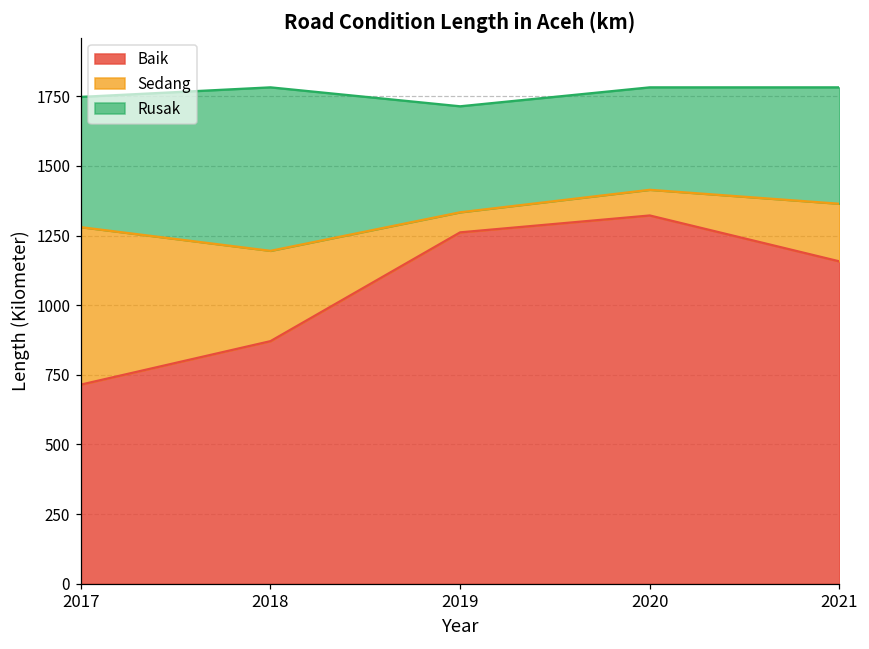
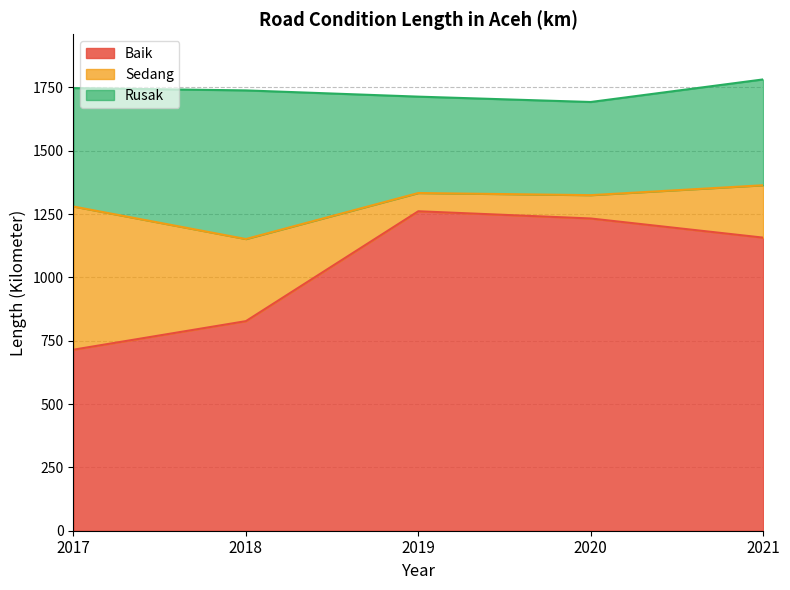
Baik, 2018: 870 -> 830
Baik, 2020: 1320 -> 1230
